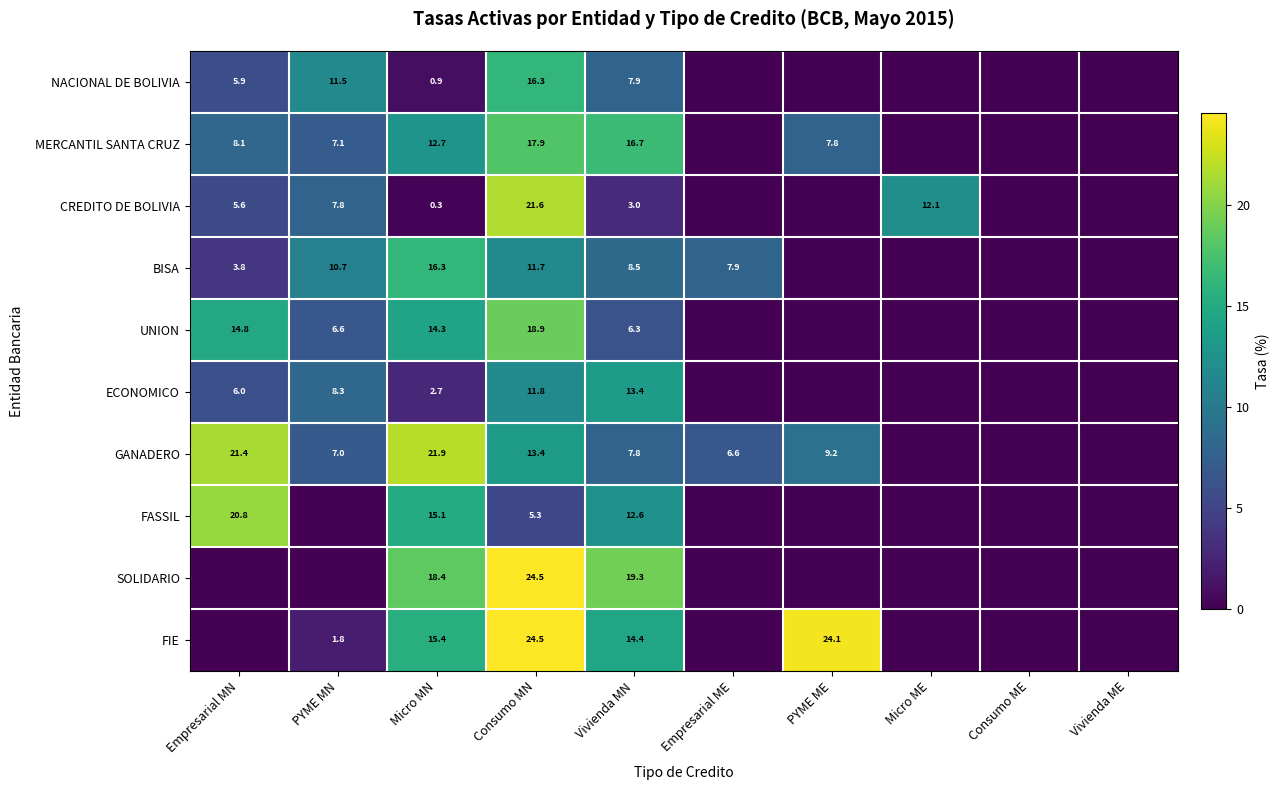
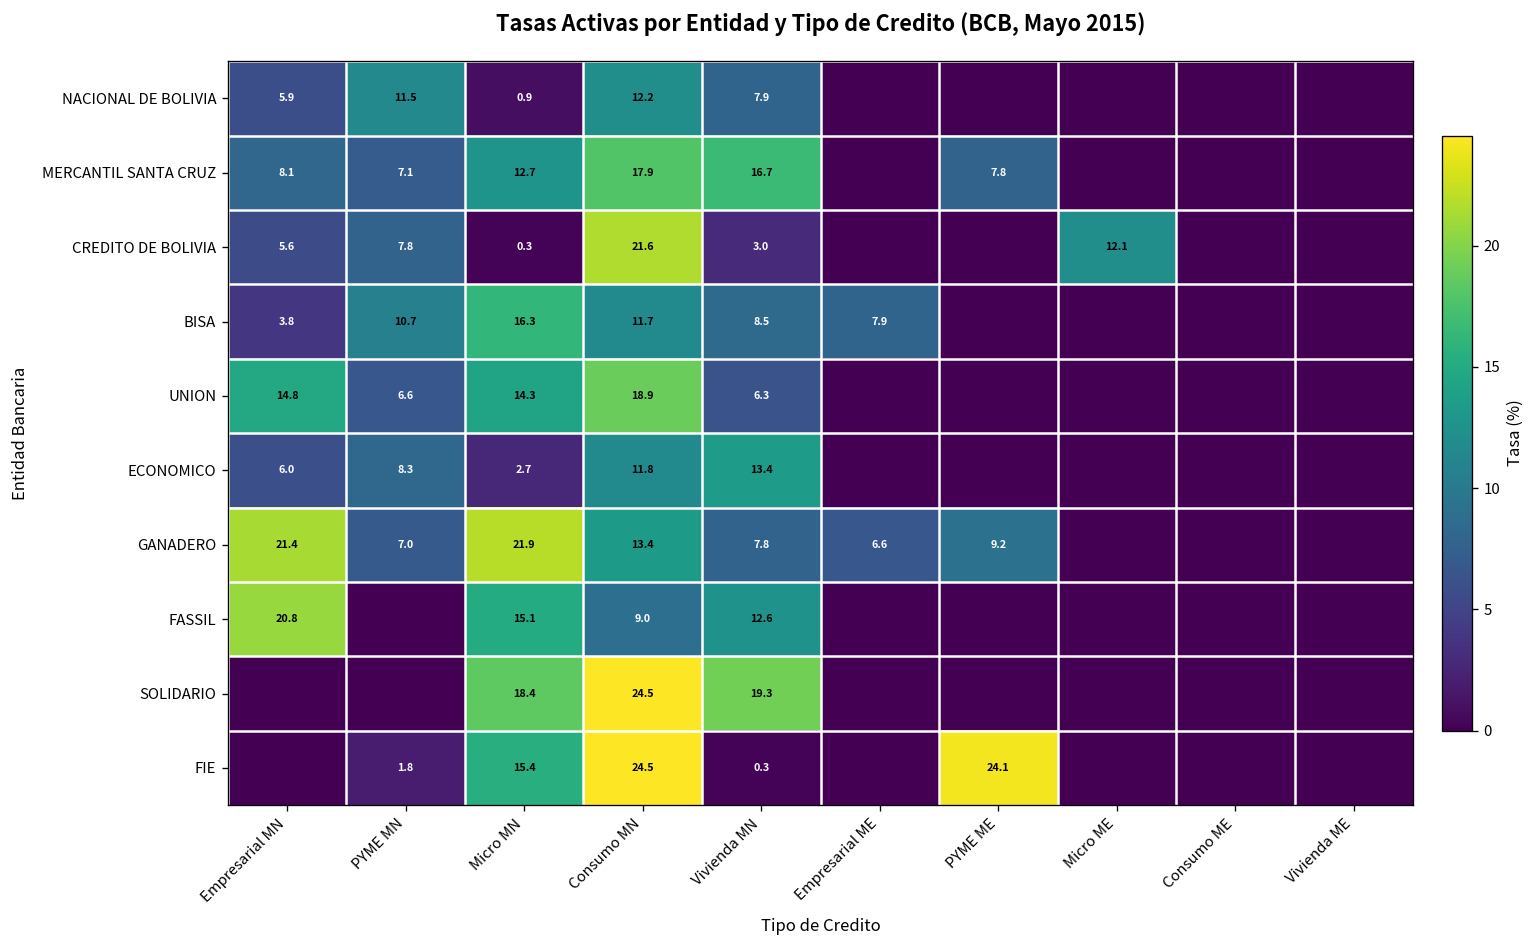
NACIONAL DE BOLIVIA, Consumo MN: 16.3 -> 12.2
FASSIL, Consumo MN: 5.3 -> 9.0
FIE, Vivienda MN: 14.4 -> 0.3
